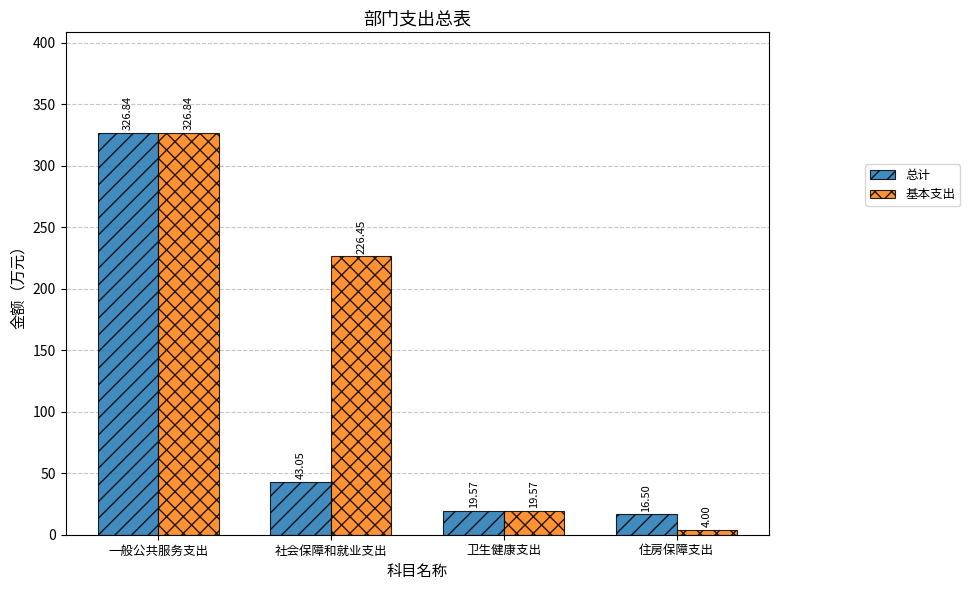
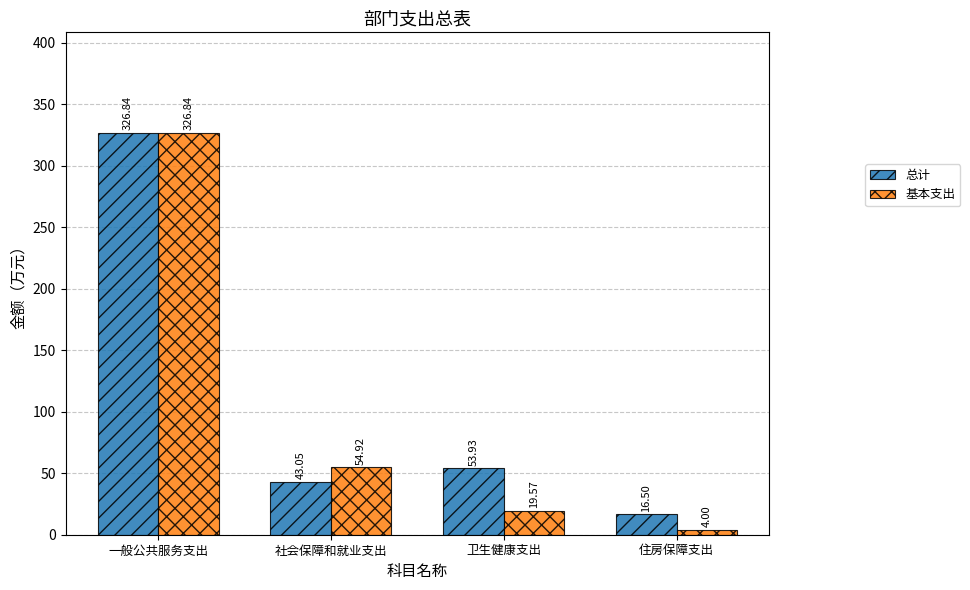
基本支出, 社会保障和就业支出: 226.45 -> 54.92
总计, 卫生健康支出: 19.57 -> 53.93
